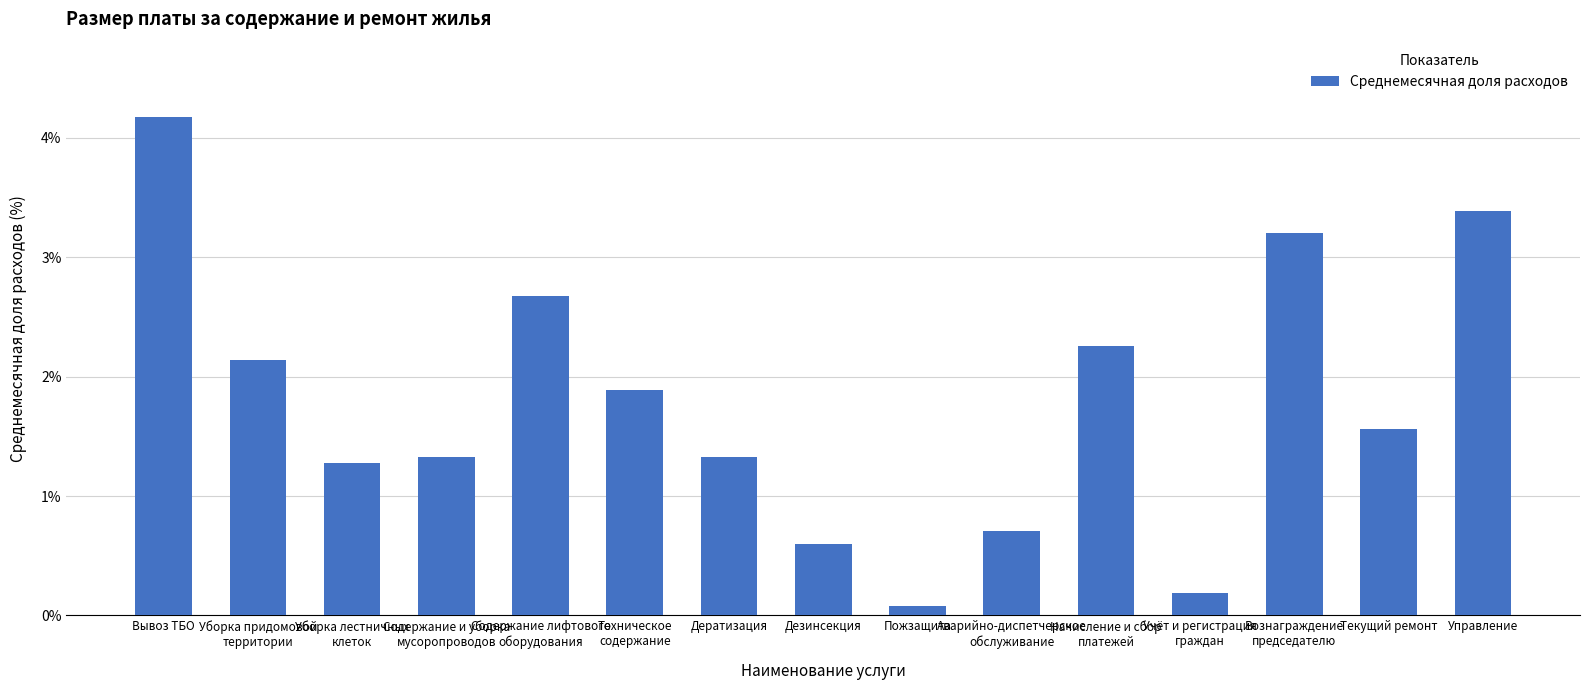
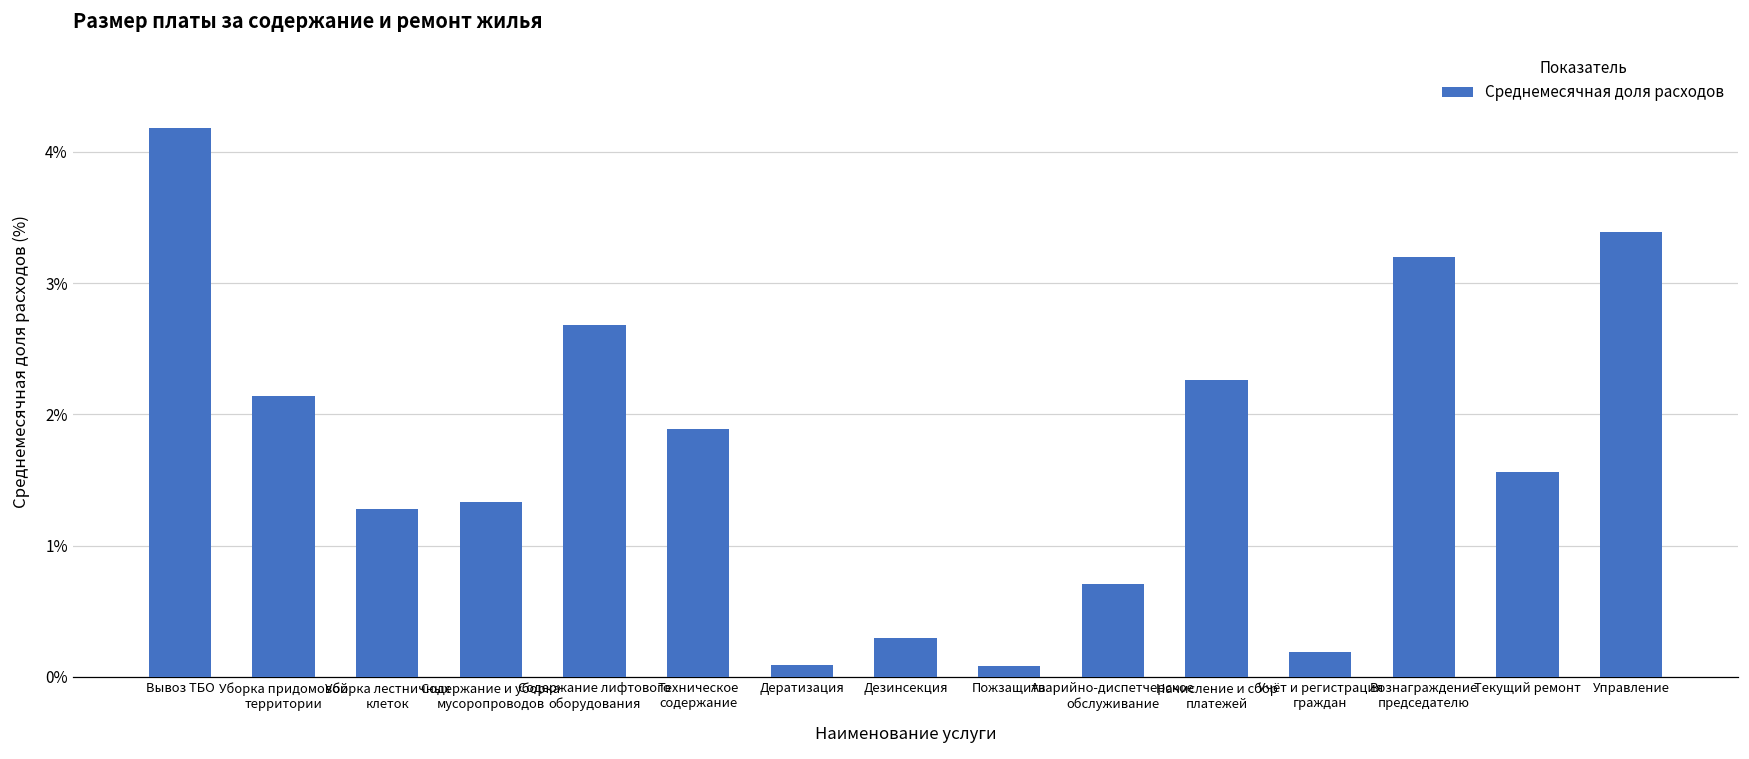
Дератизация: 1.33% -> 0.09%
Дезинсекция: 0.6% -> 0.3%
